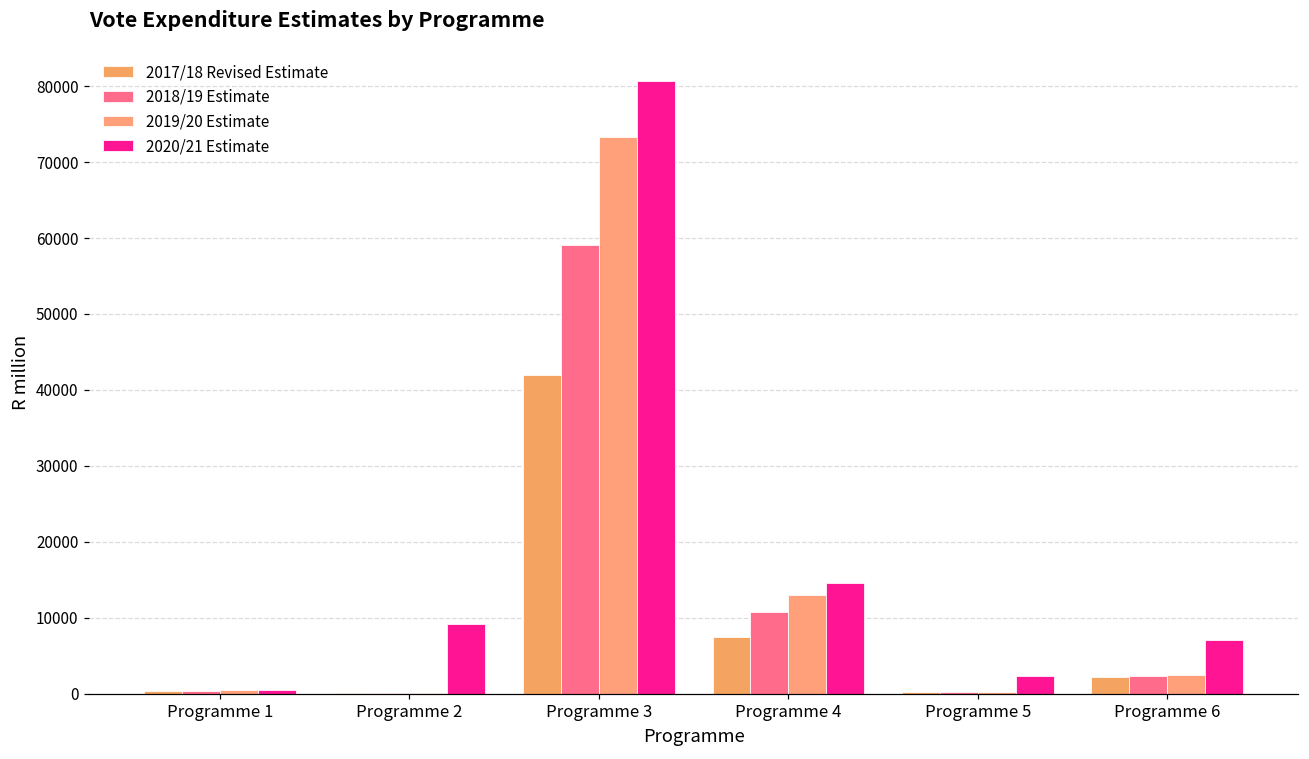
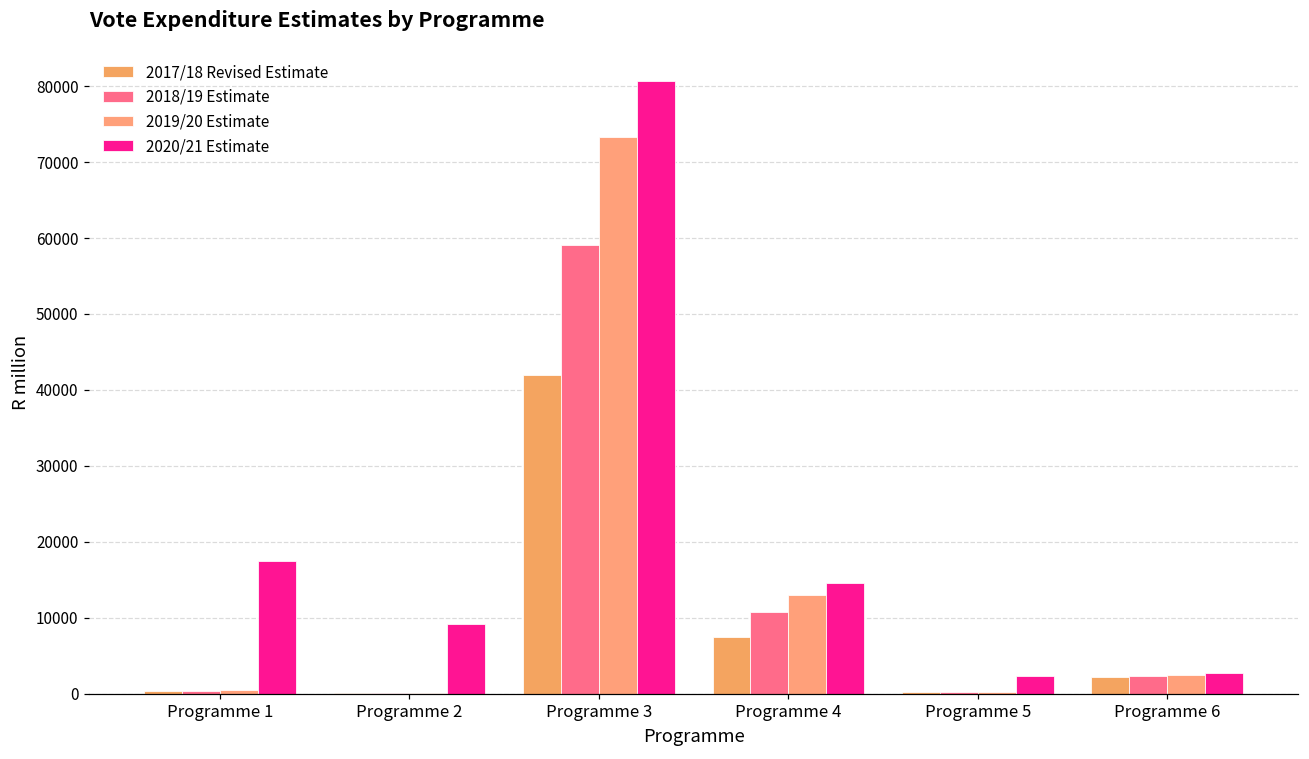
2020/21 Estimate, Programme 1: 0 -> 18000
2020/21 Estimate, Programme 6: 7000 -> 3000
